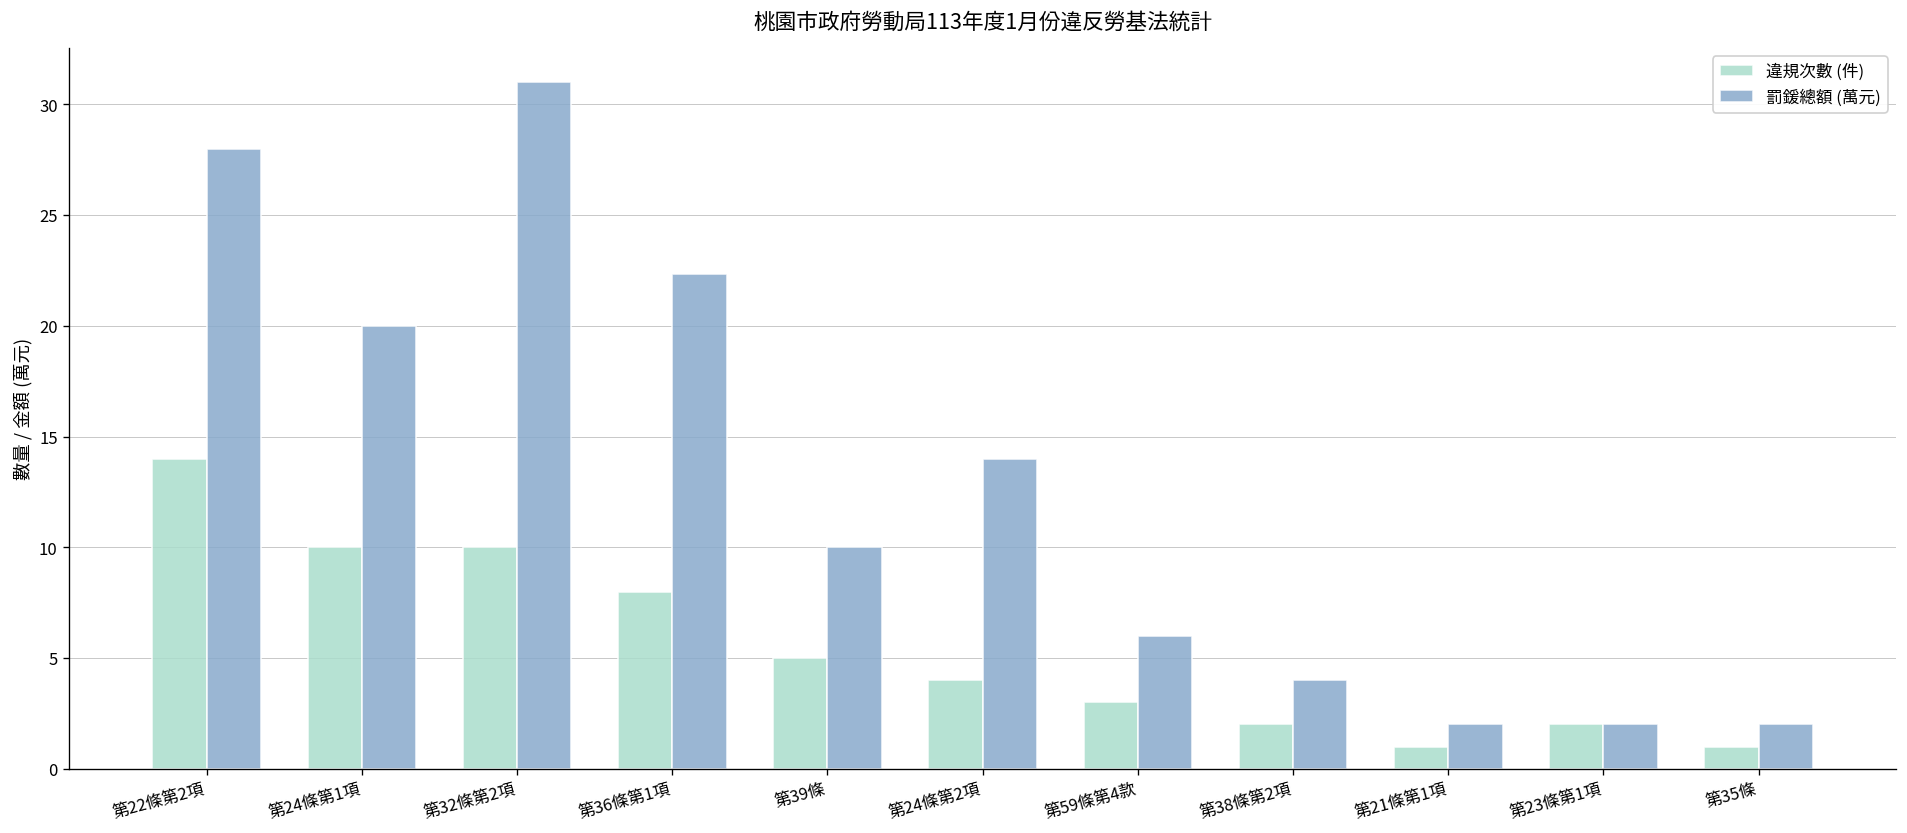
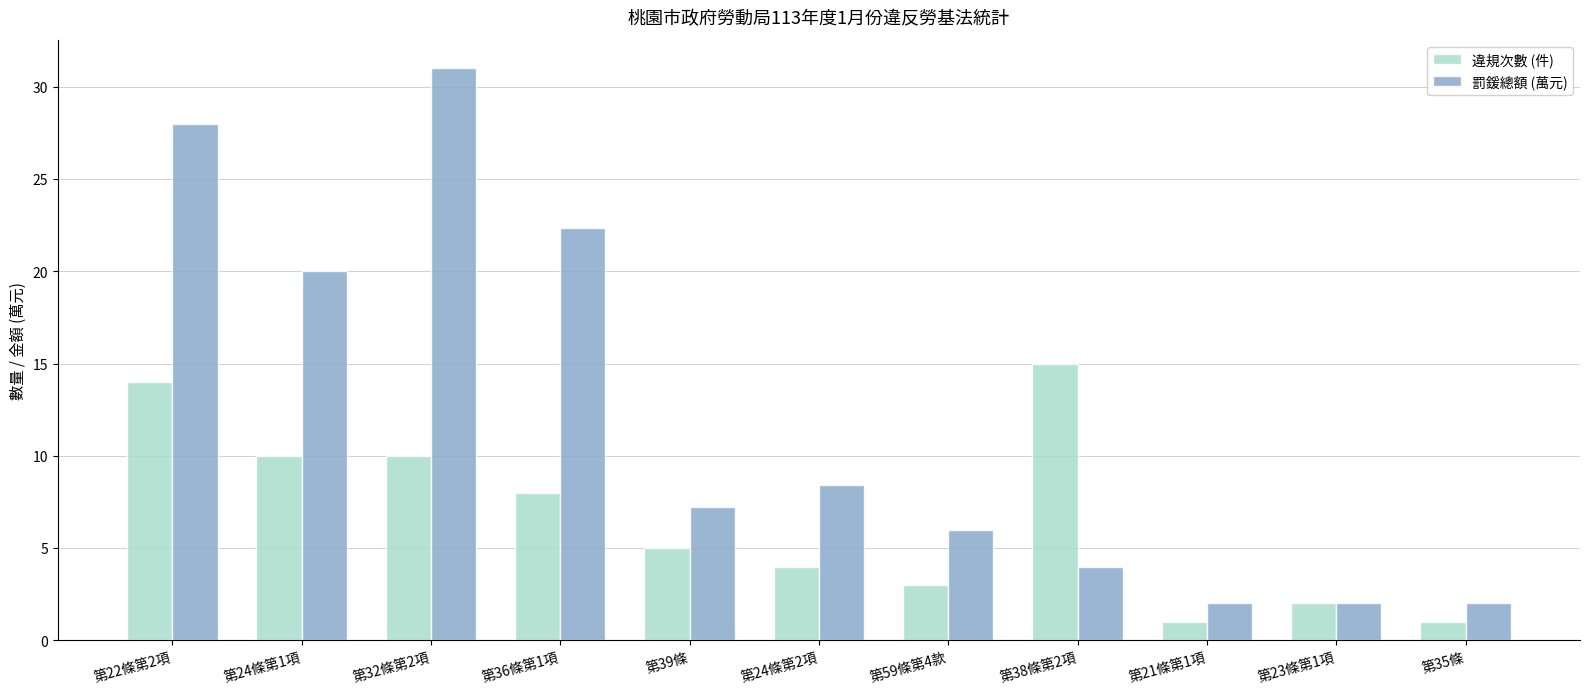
罰鍰總額 (萬元), 第39條: 10.0 -> 7.2
罰鍰總額 (萬元), 第24條第2項: 14.0 -> 8.4
違規次數 (件), 第38條第2項: 2 -> 15
